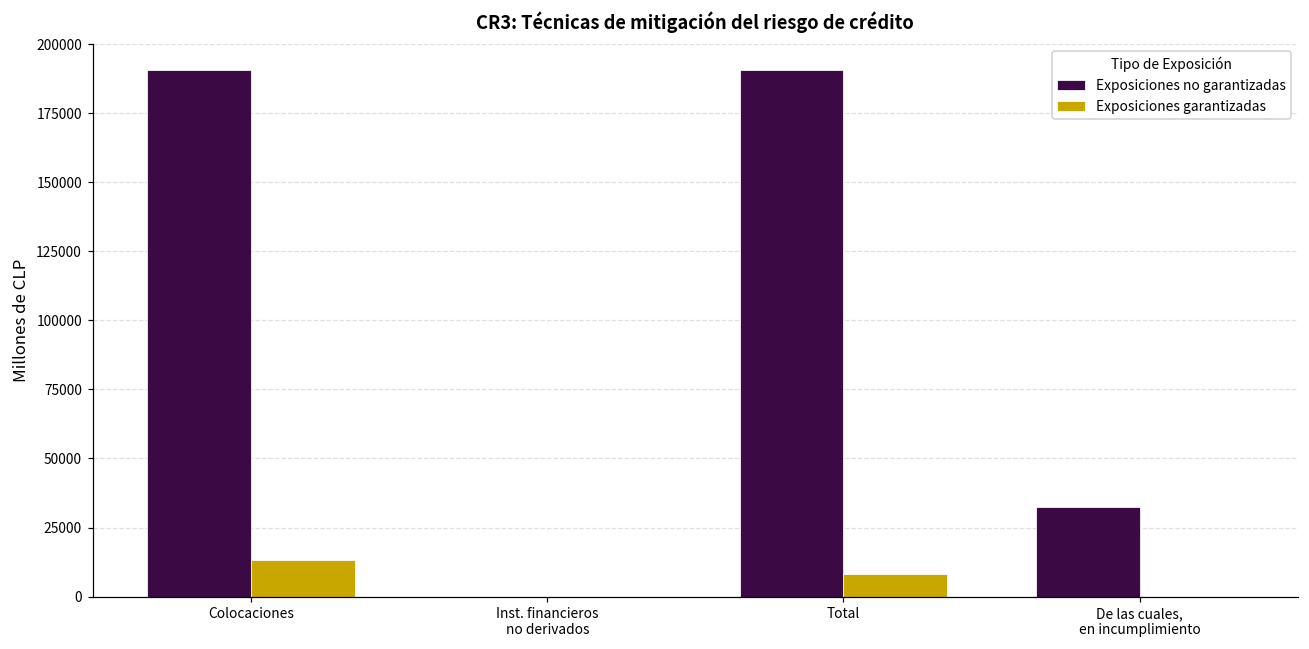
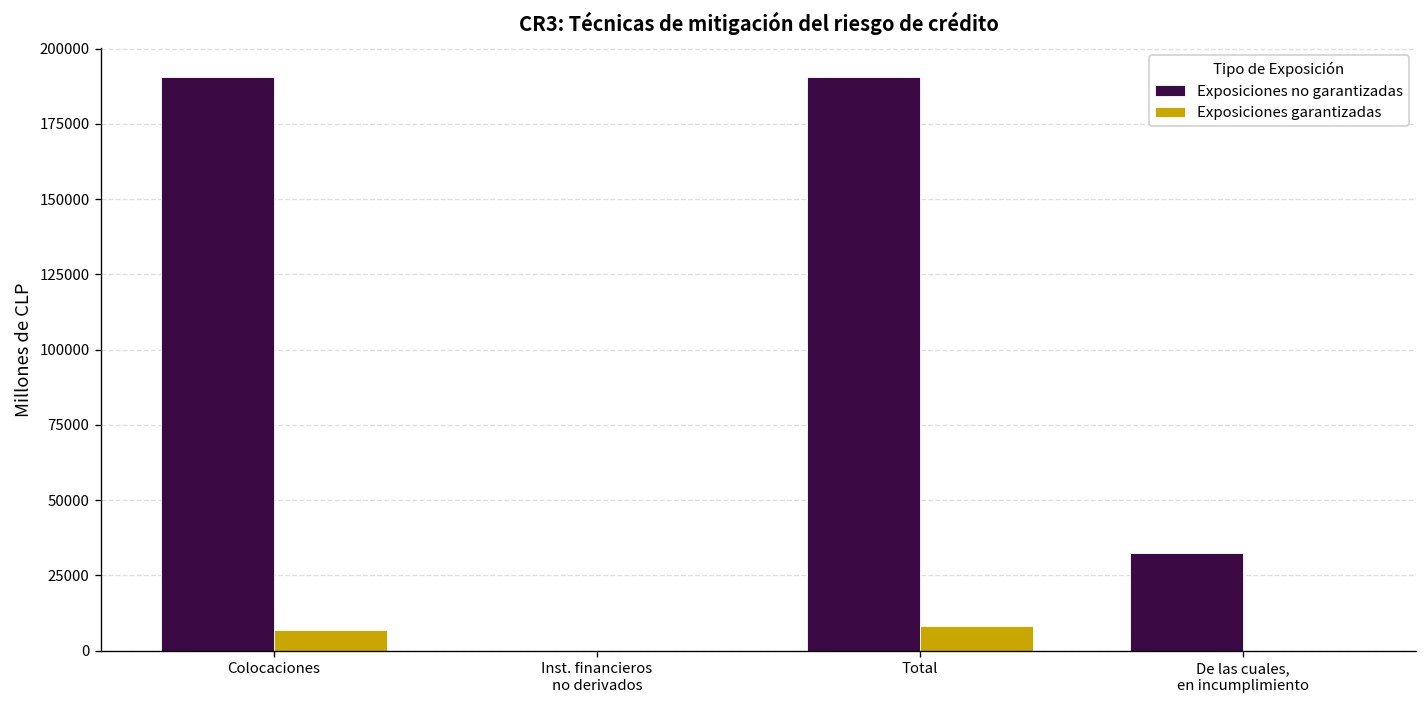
Exposiciones garantizadas, Colocaciones: 13000 -> 7000
